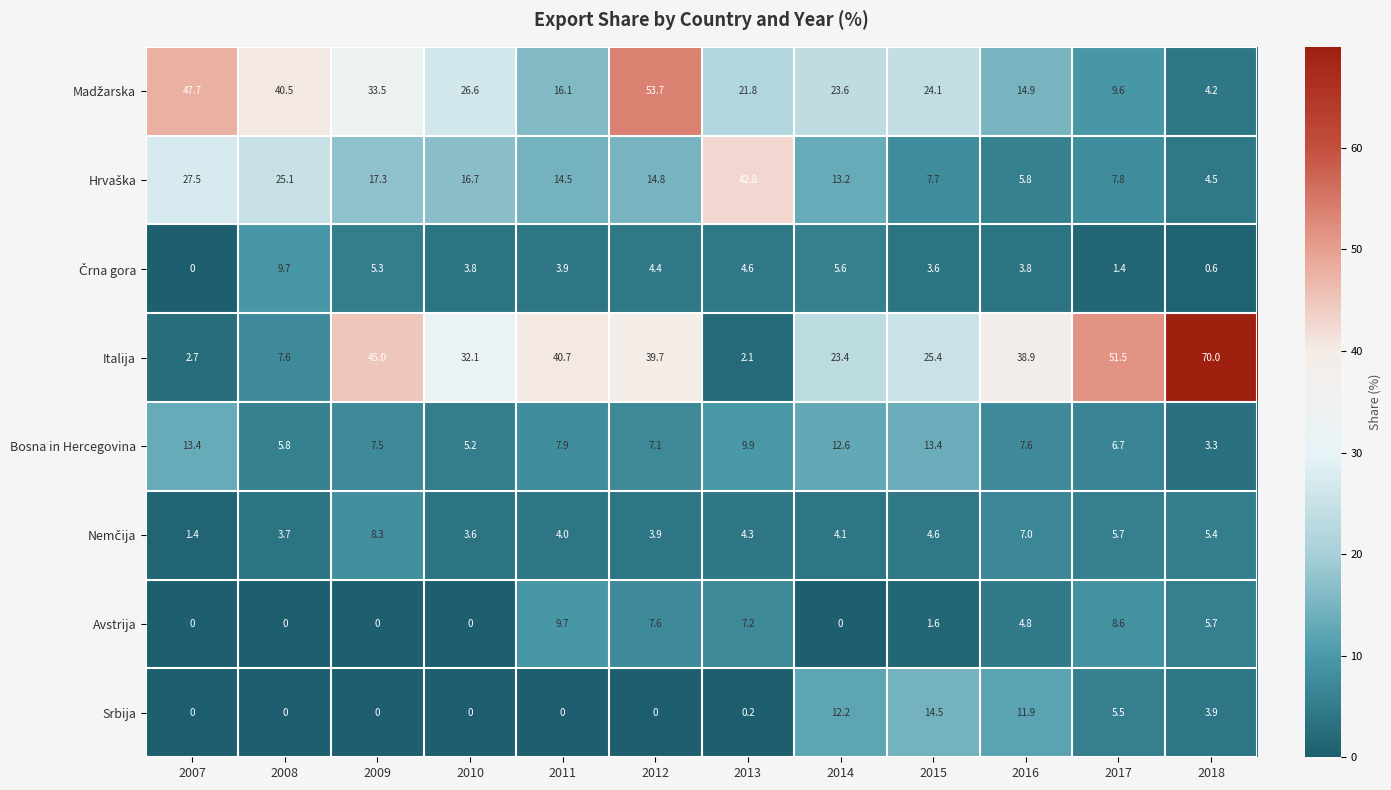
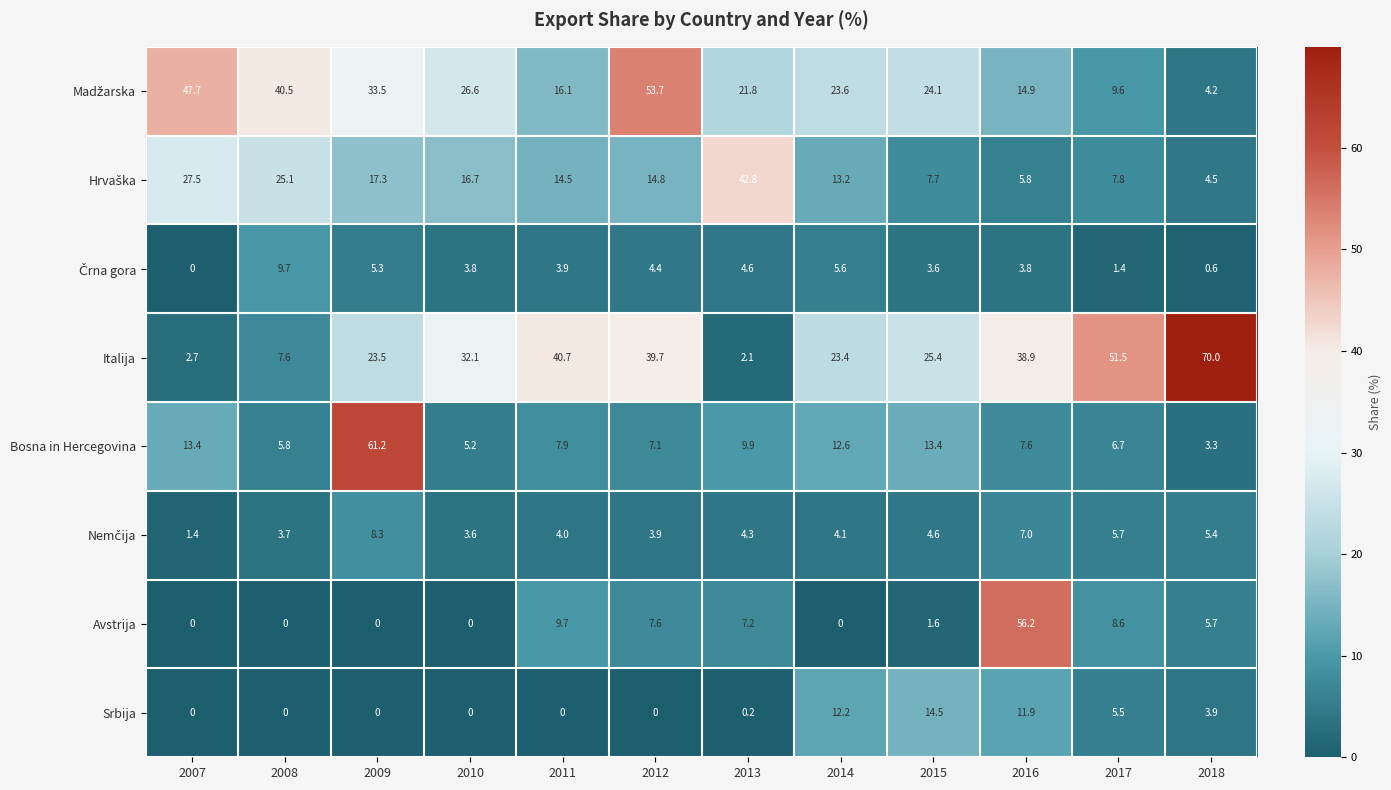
Italija, 2009: 45.0 -> 23.5
Bosna in Hercegovina, 2009: 7.5 -> 61.2
Avstrija, 2016: 4.8 -> 56.2
